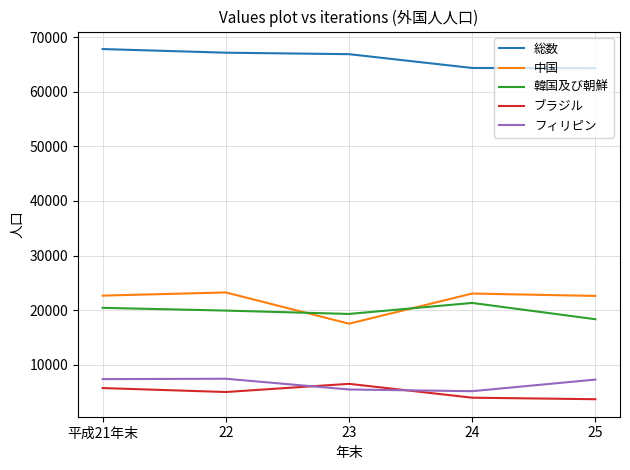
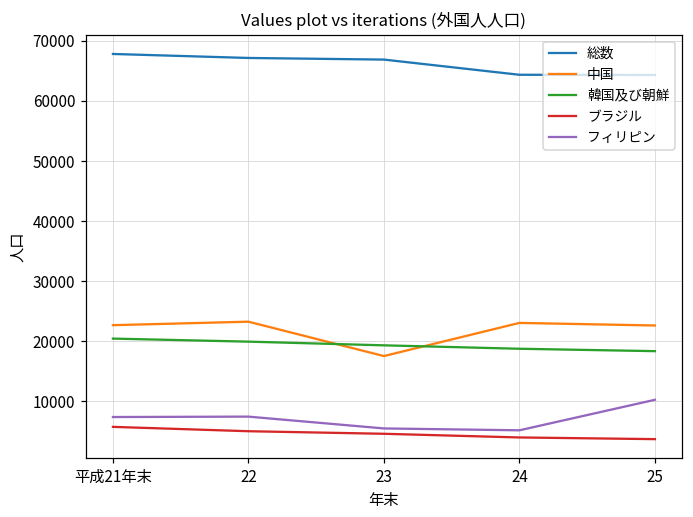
ブラジル, 23: 7000 -> 5000
韓国及び朝鮮, 24: 21000 -> 19000
フィリピン, 25: 7000 -> 10000
